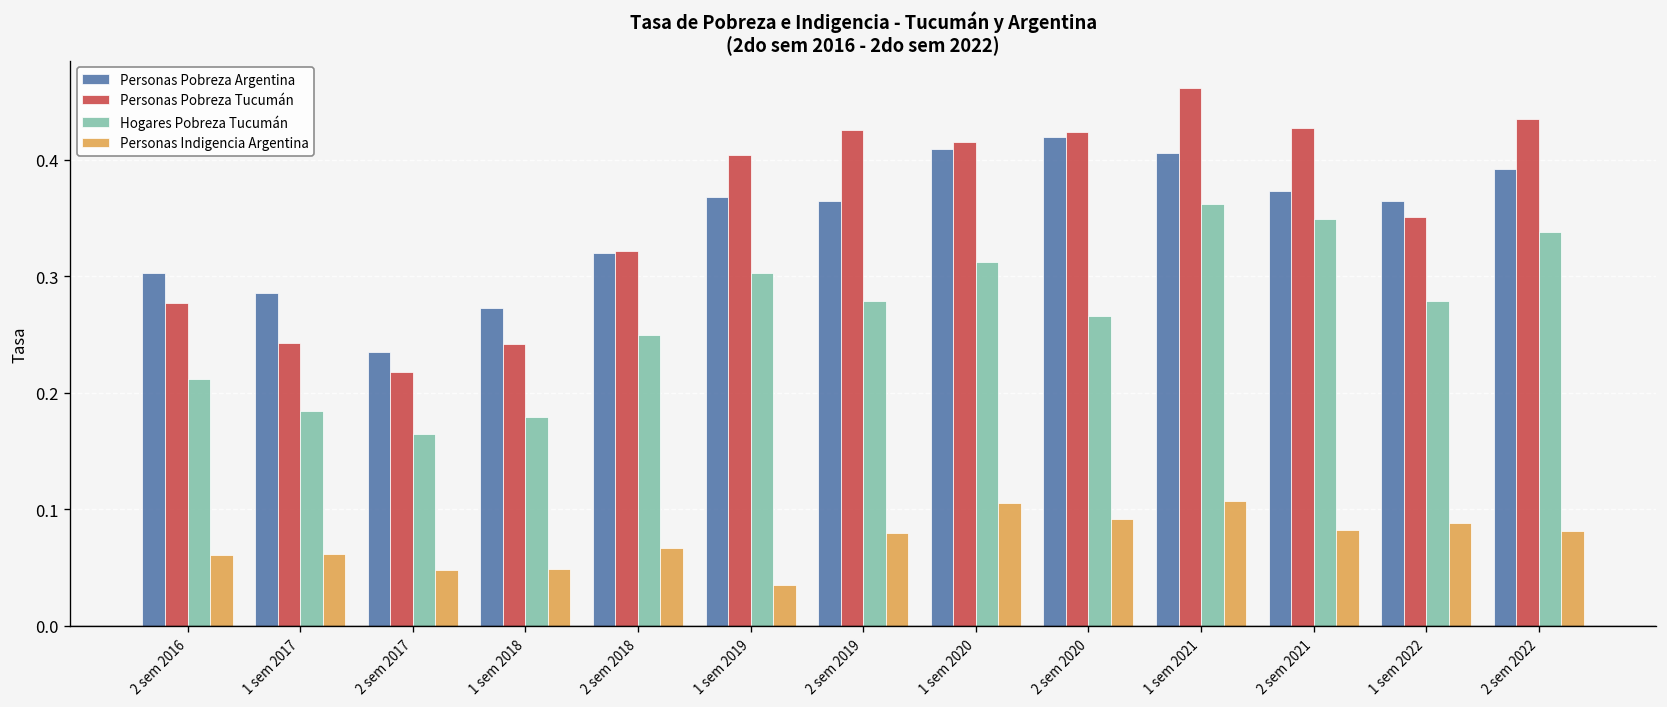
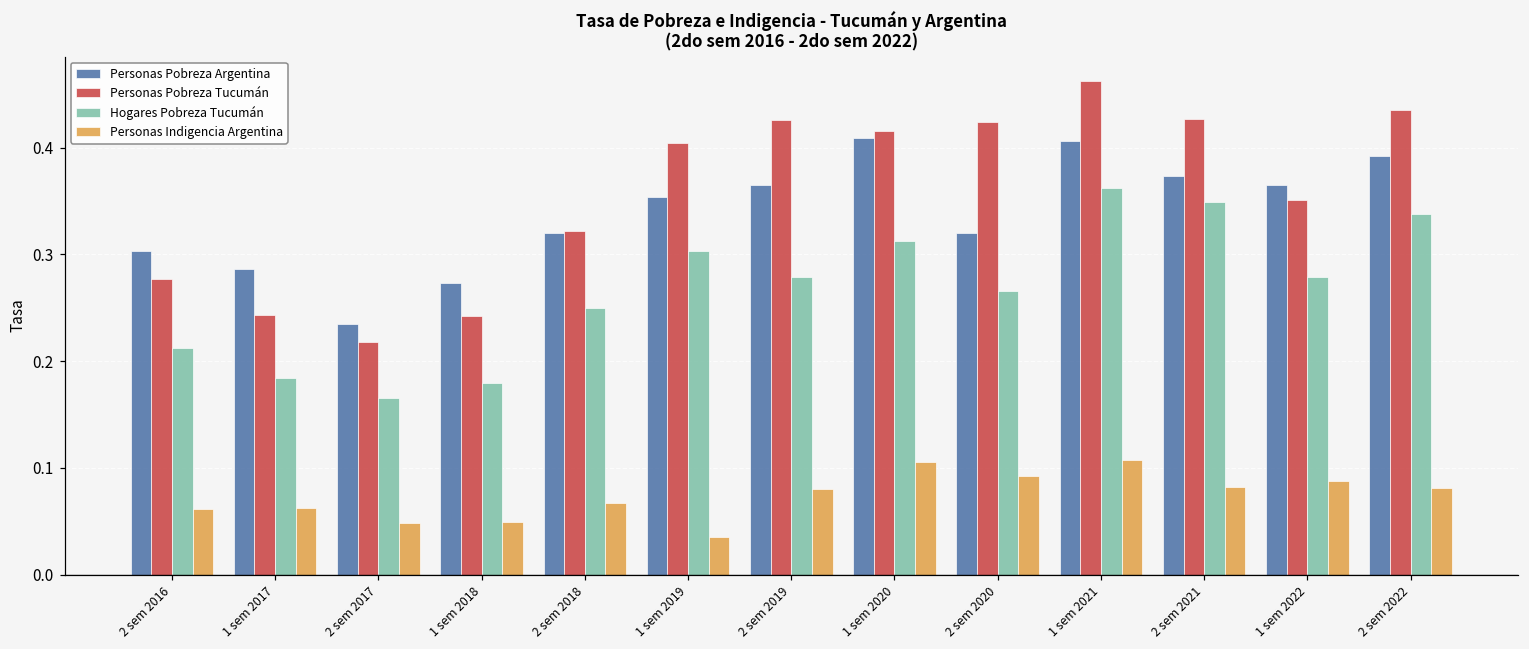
Personas Pobreza Argentina, 1 sem 2019: 0.37 -> 0.35
Personas Pobreza Argentina, 2 sem 2020: 0.42 -> 0.32
